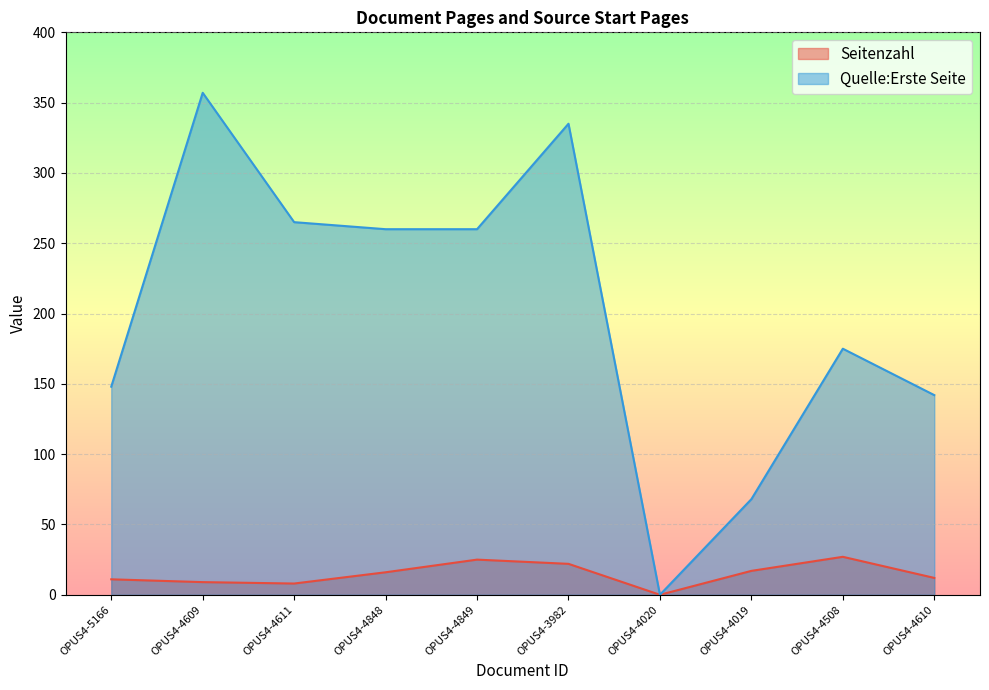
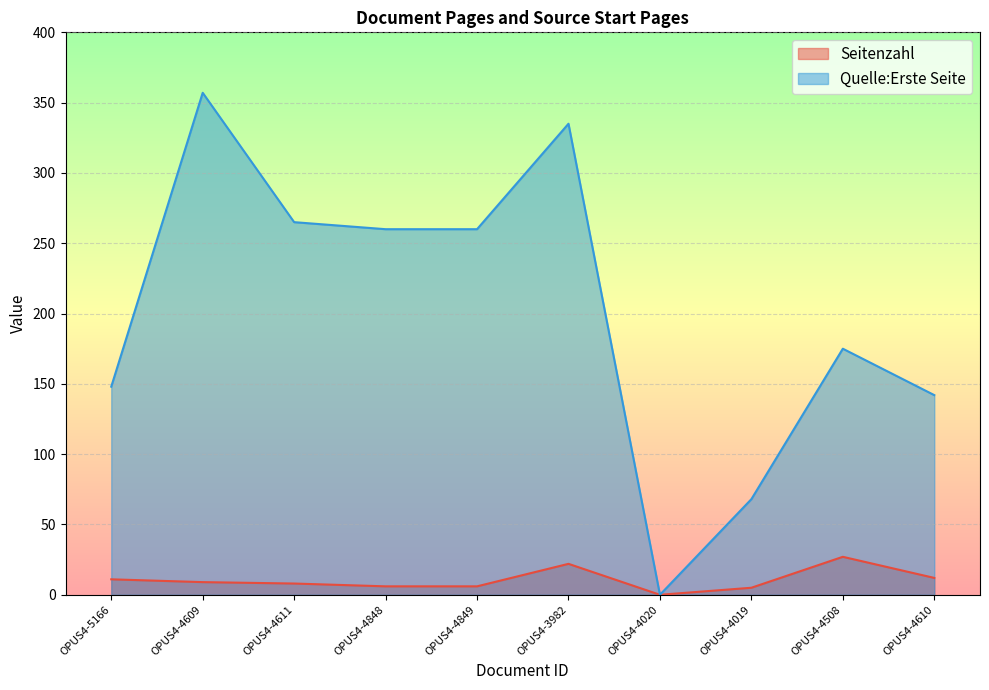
Seitenzahl, OPUS4-4848: 16 -> 6
Seitenzahl, OPUS4-4849: 25 -> 6
Seitenzahl, OPUS4-4019: 17 -> 5
